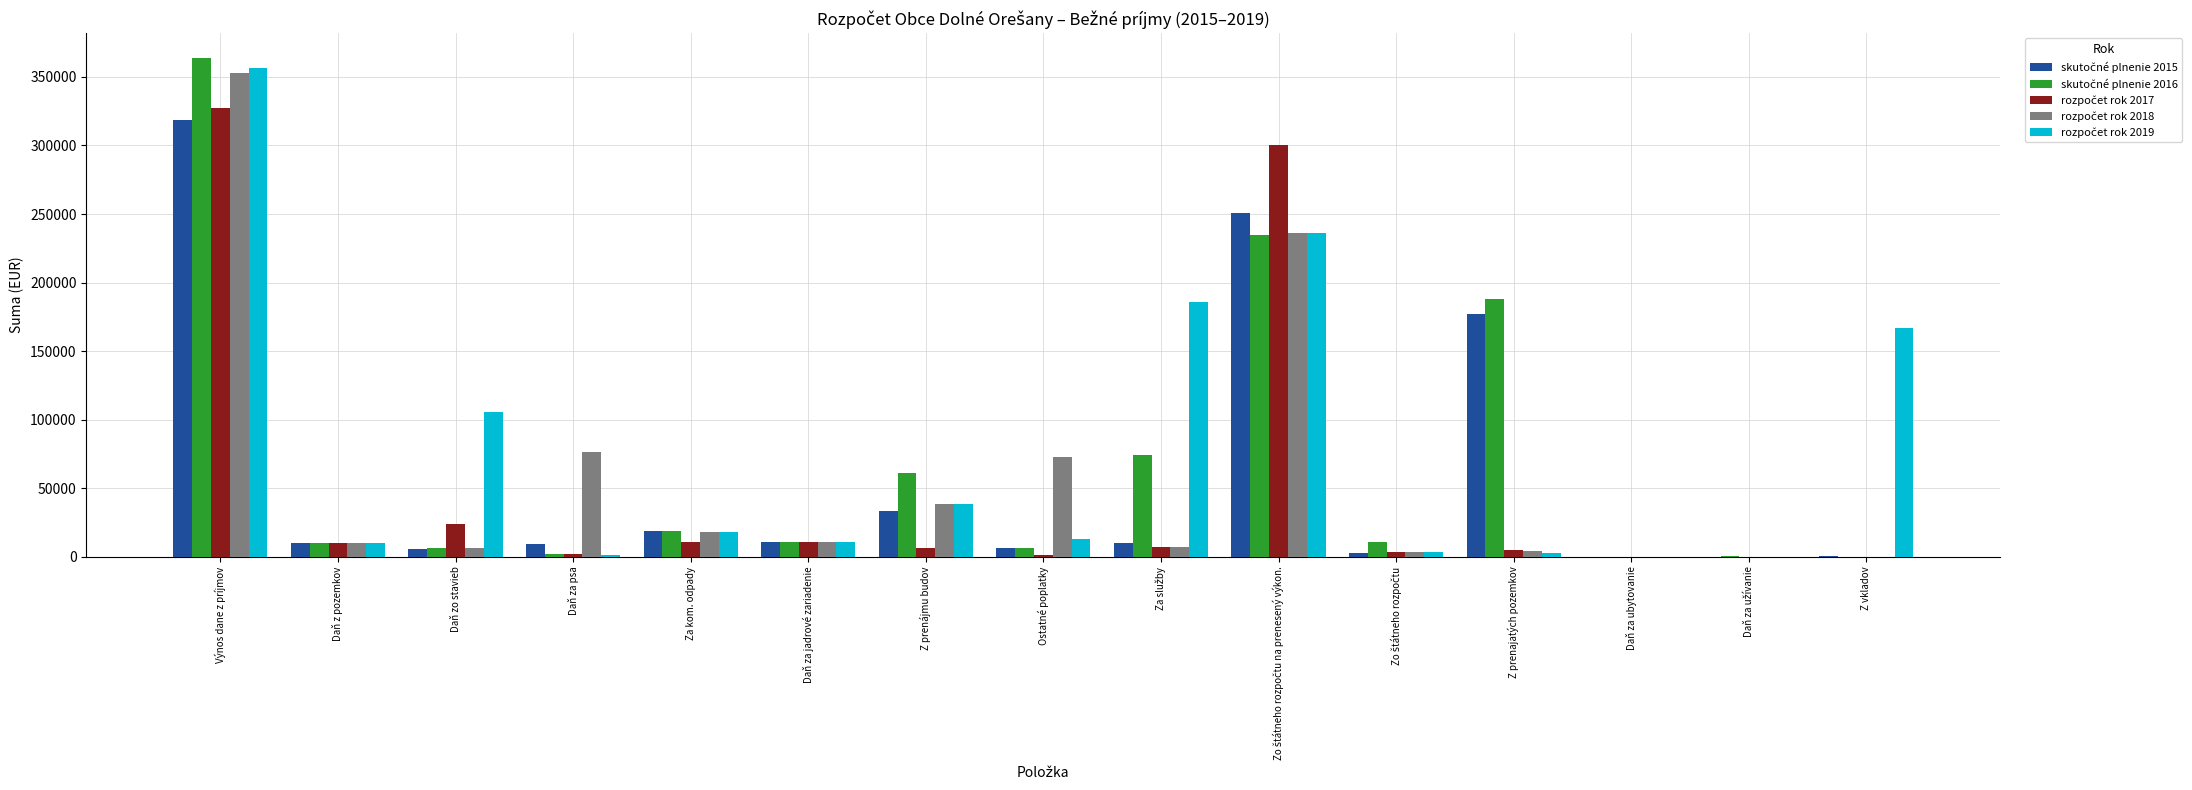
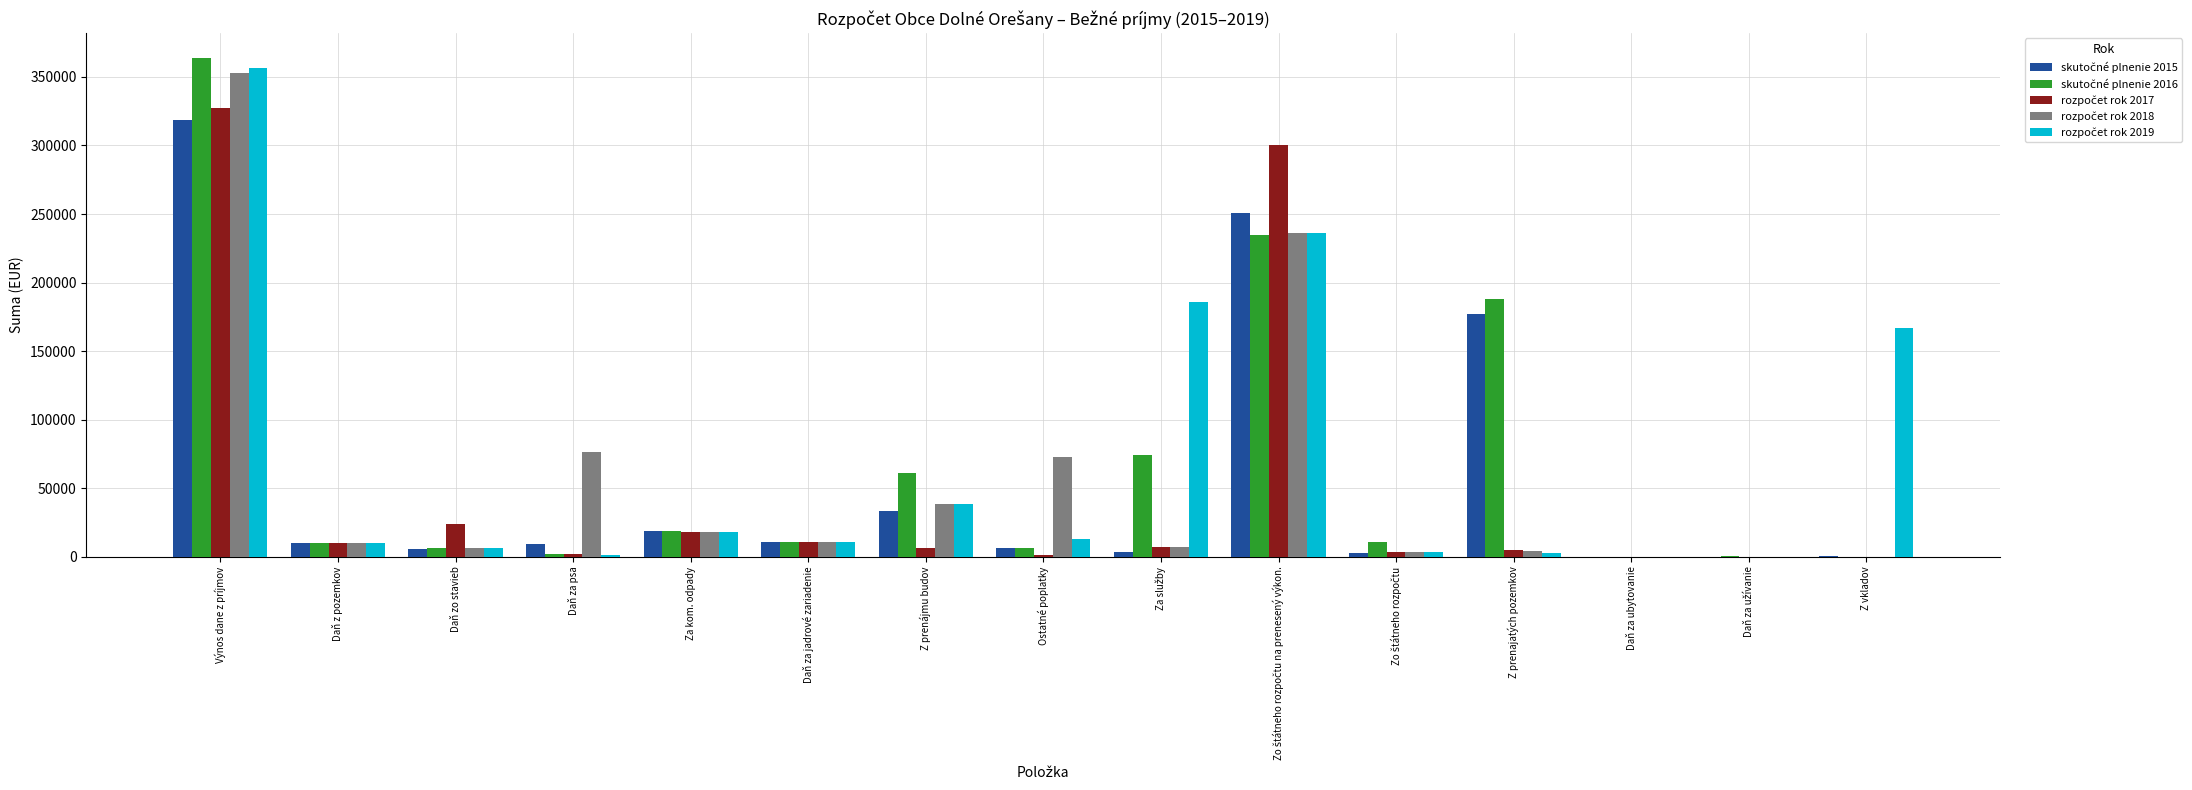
rozpočet rok 2019, Daň zo stavieb: 105000 -> 6000
rozpočet rok 2017, Za kom. odpady: 11000 -> 18000
skutočné plnenie 2015, Za služby: 10000 -> 4000
